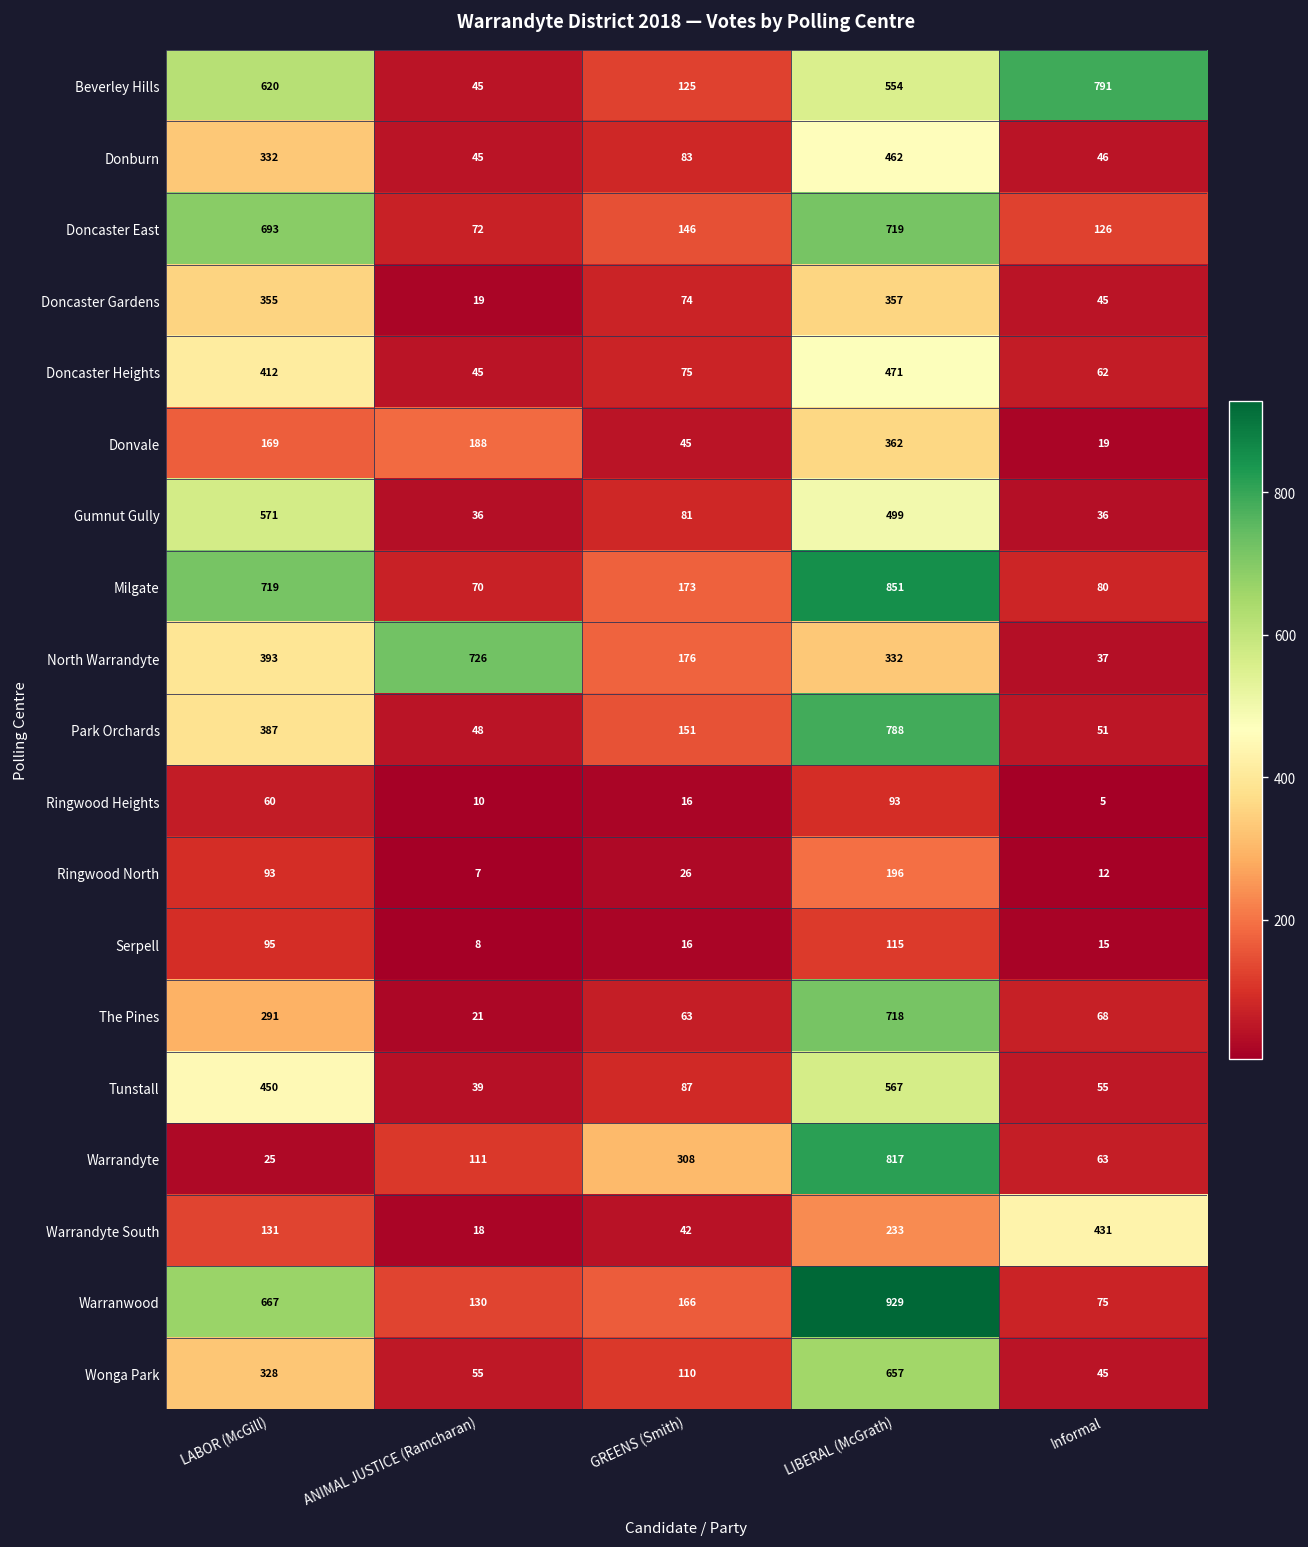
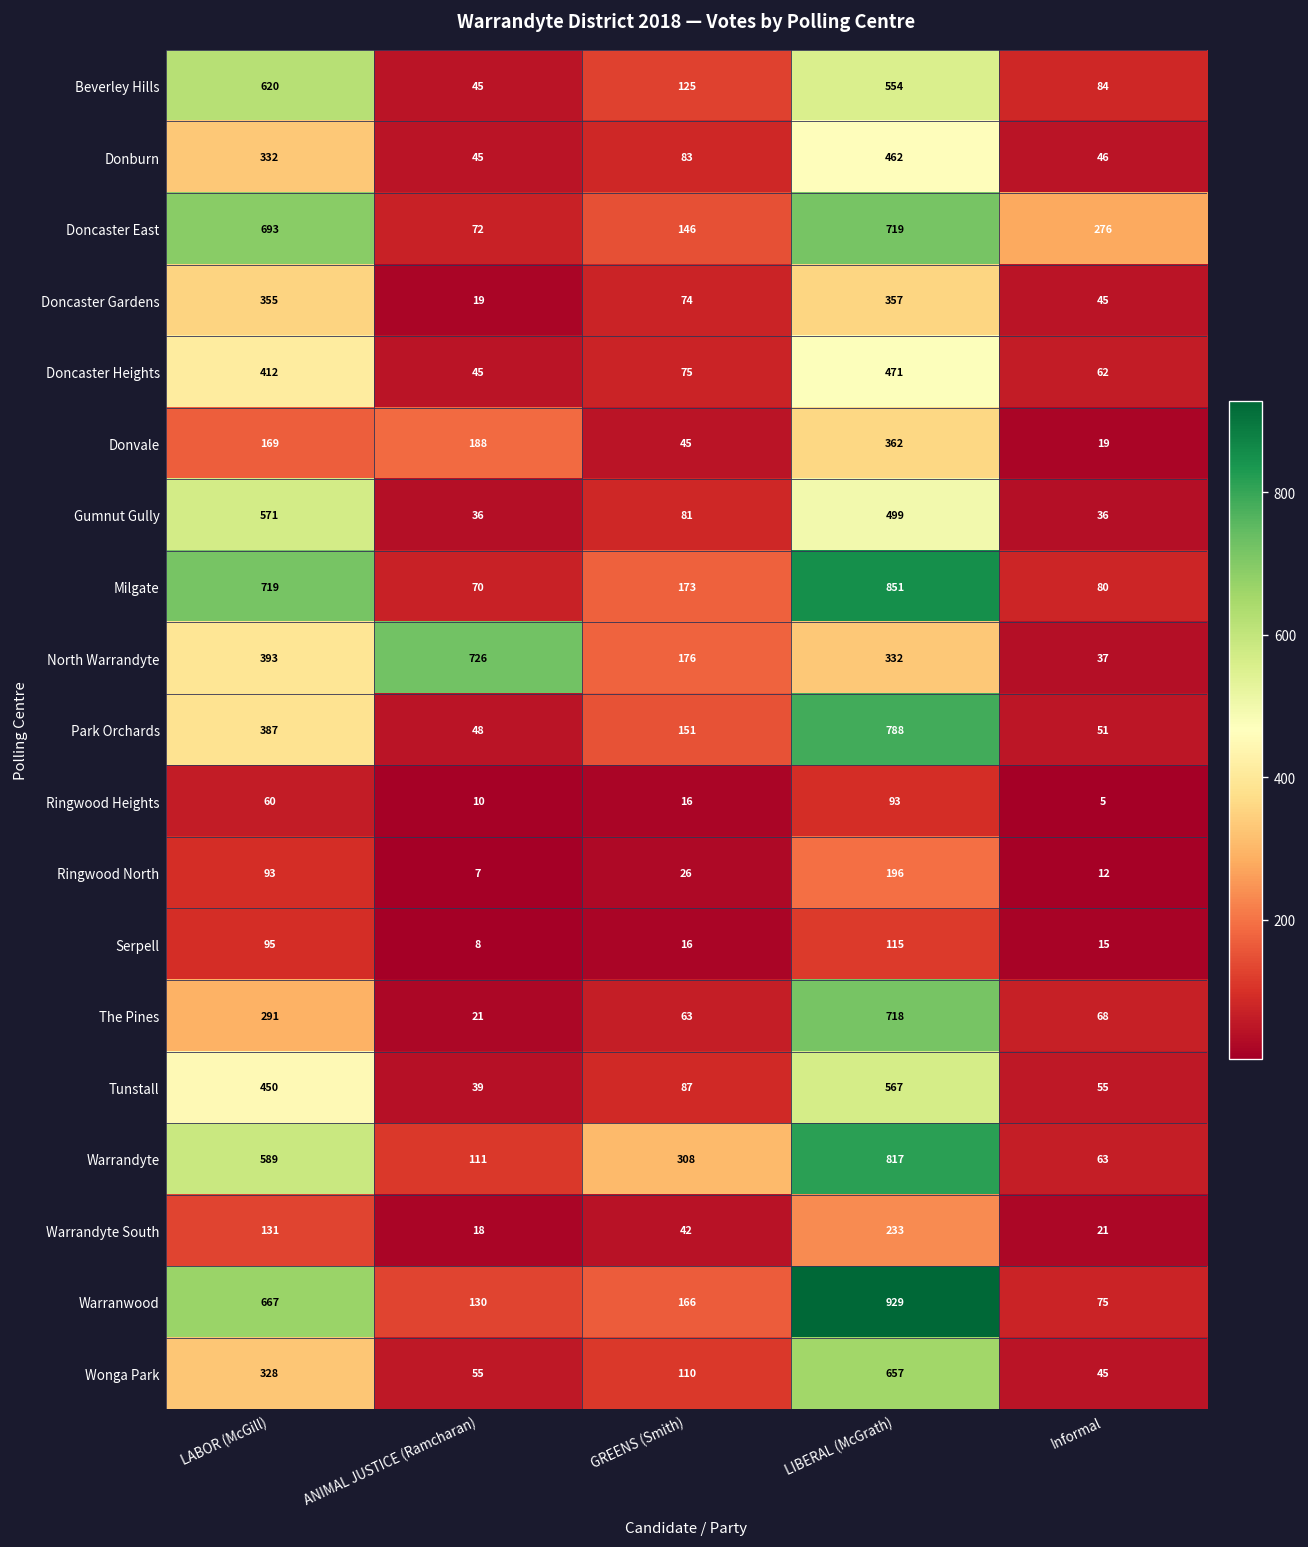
Beverley Hills, Informal: 791 -> 84
Doncaster East, Informal: 126 -> 276
Warrandyte, LABOR (McGill): 25 -> 589
Warrandyte South, Informal: 431 -> 21
